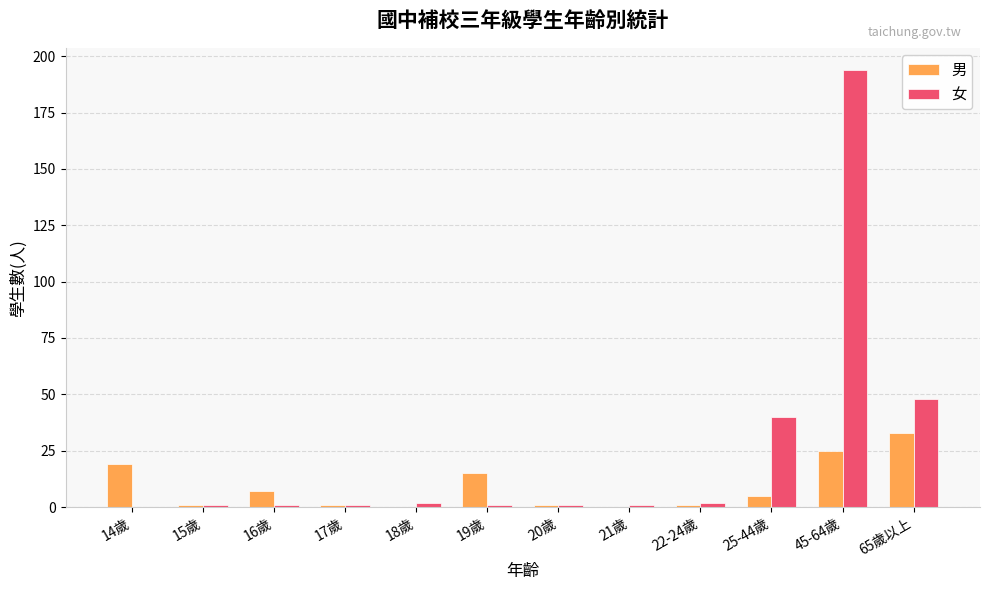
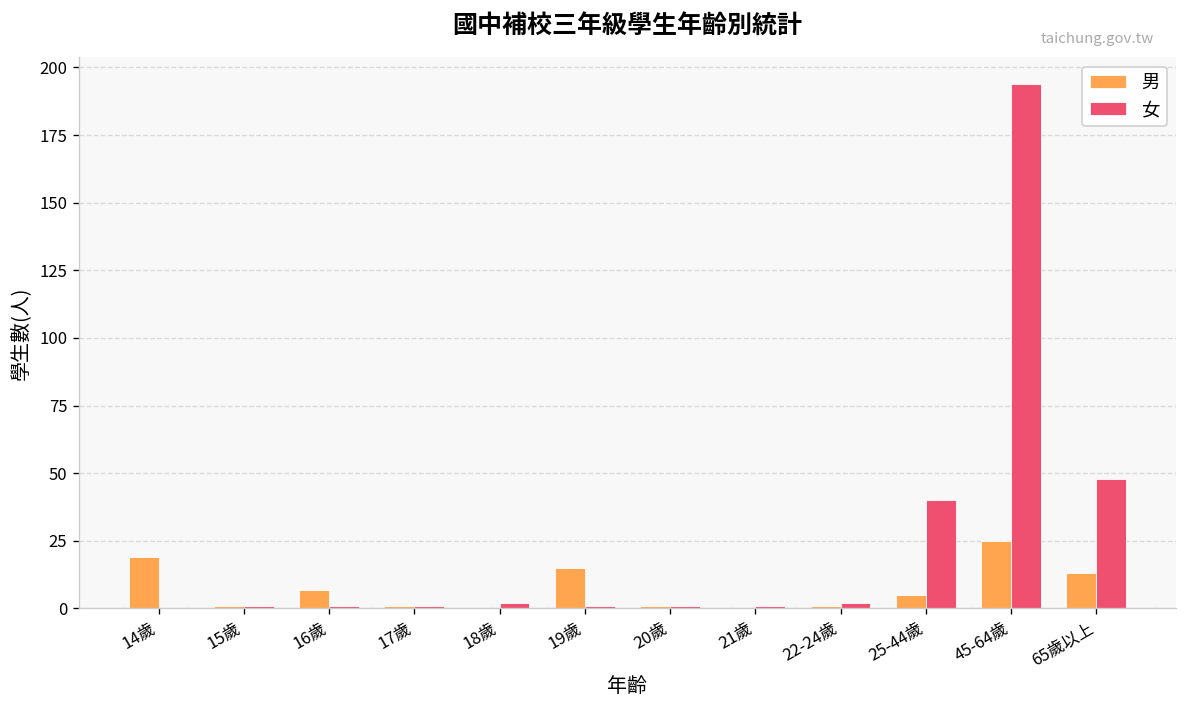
男, 65歲以上: 33 -> 13
